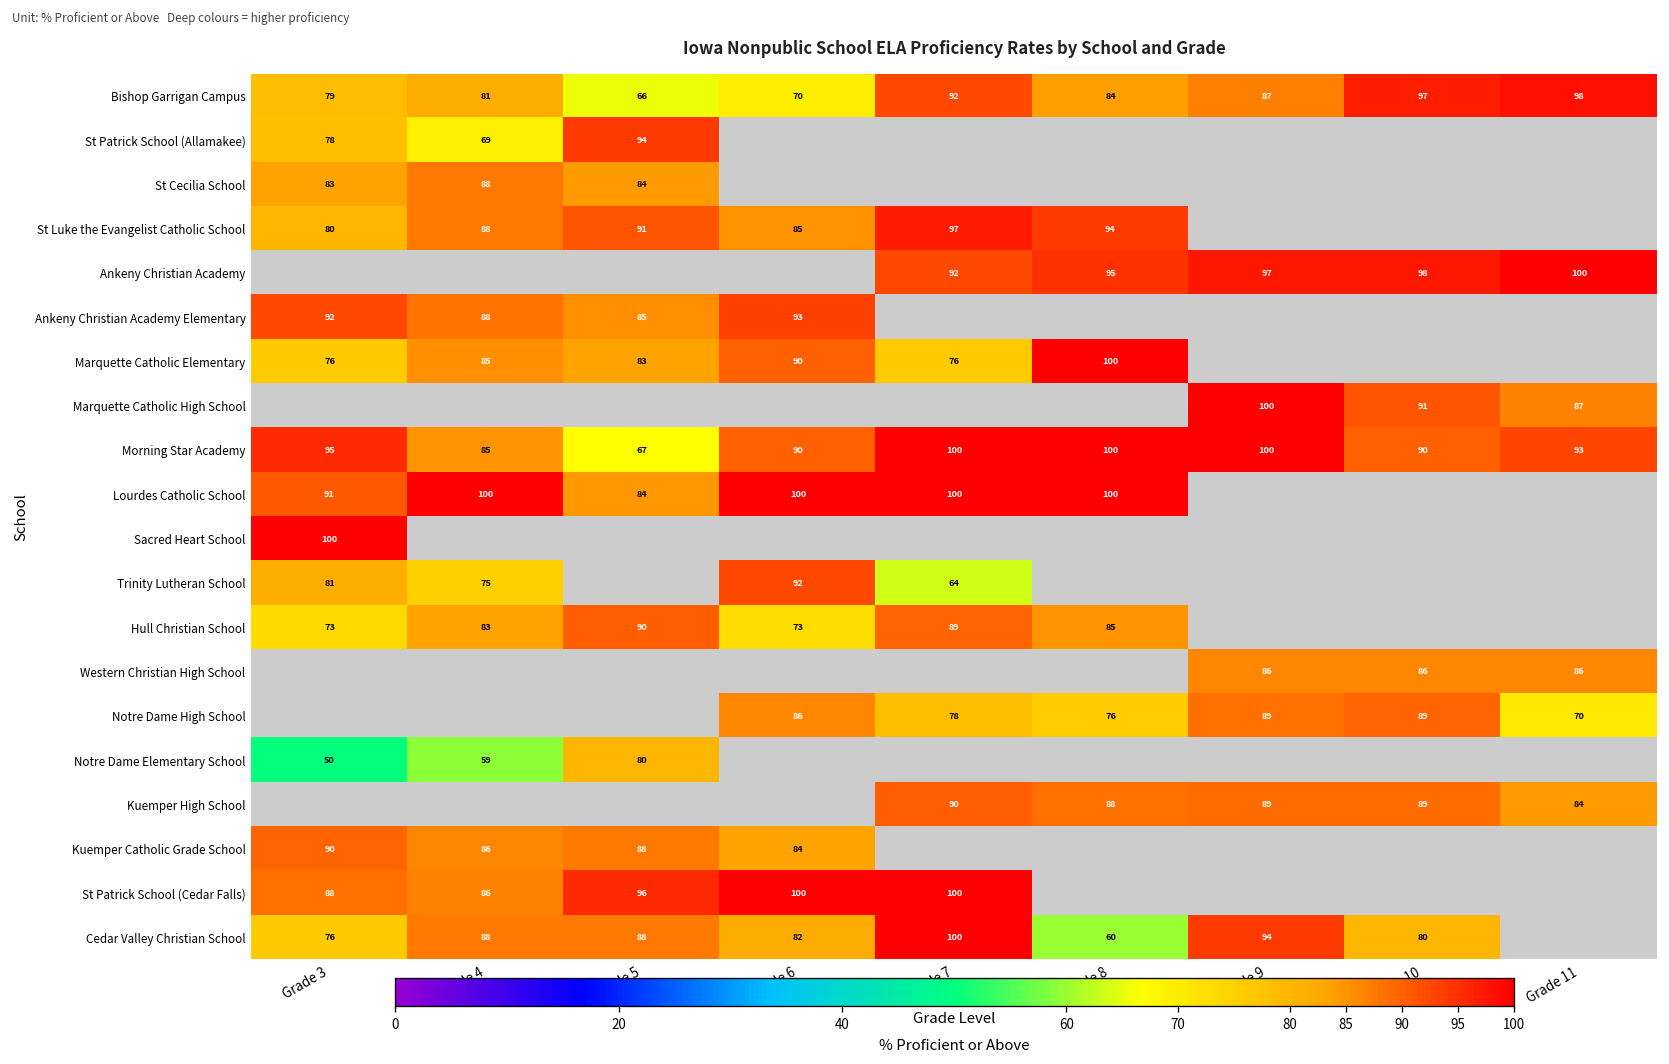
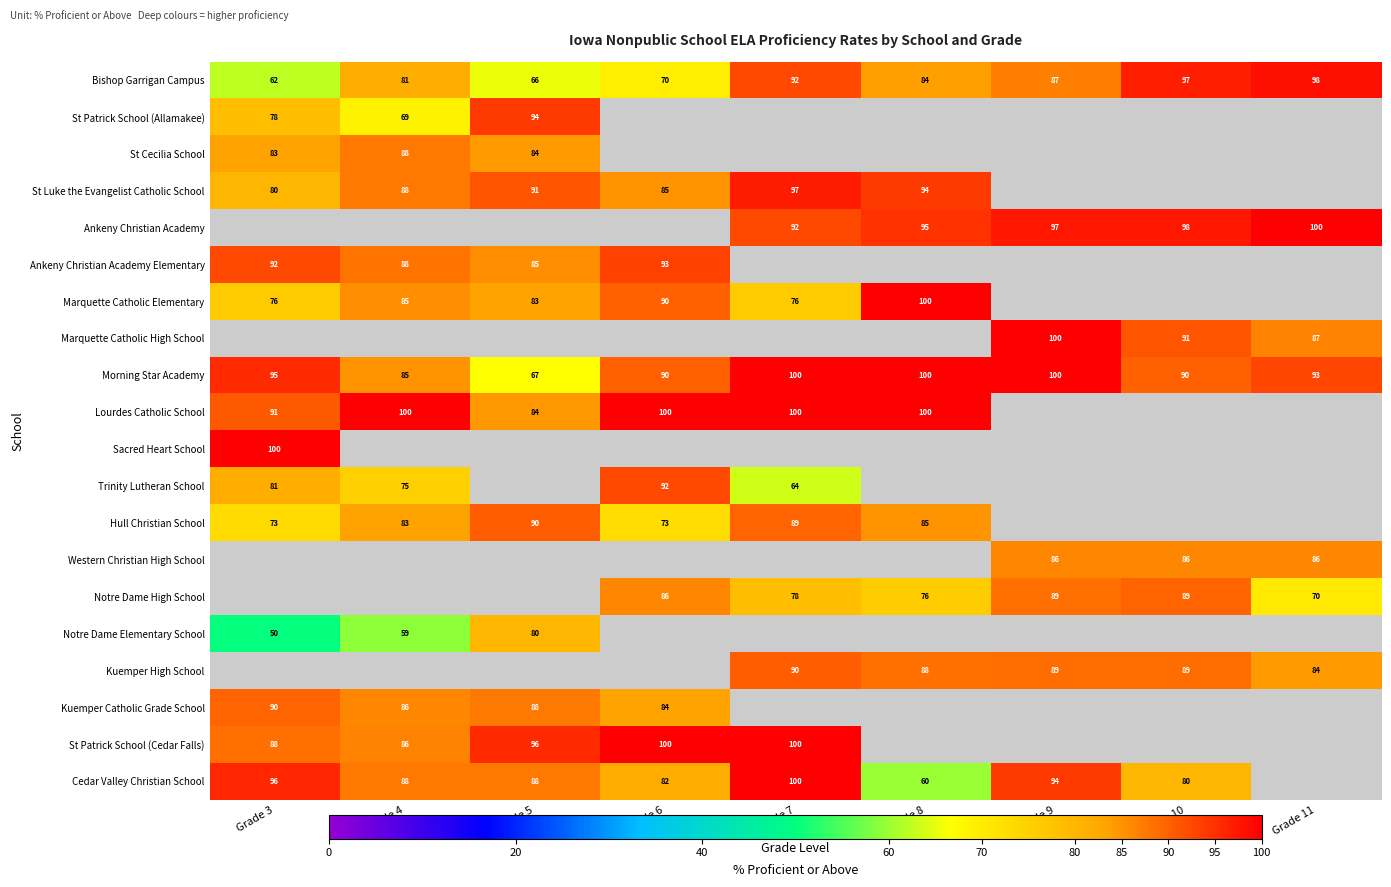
Bishop Garrigan Campus, Grade 3: 79 -> 62
Cedar Valley Christian School, Grade 3: 76 -> 96
